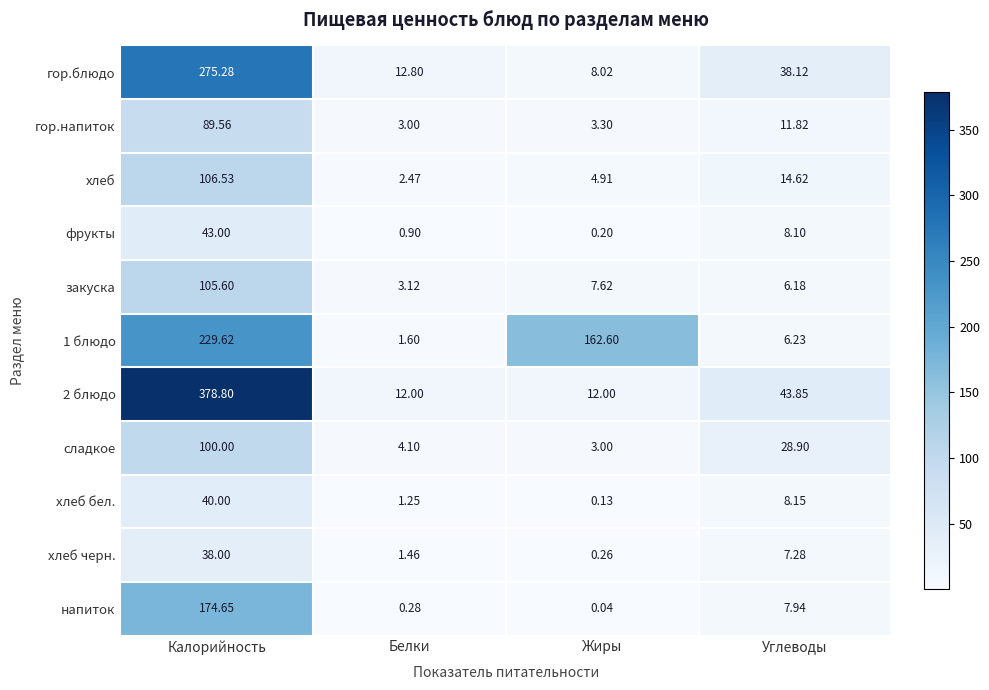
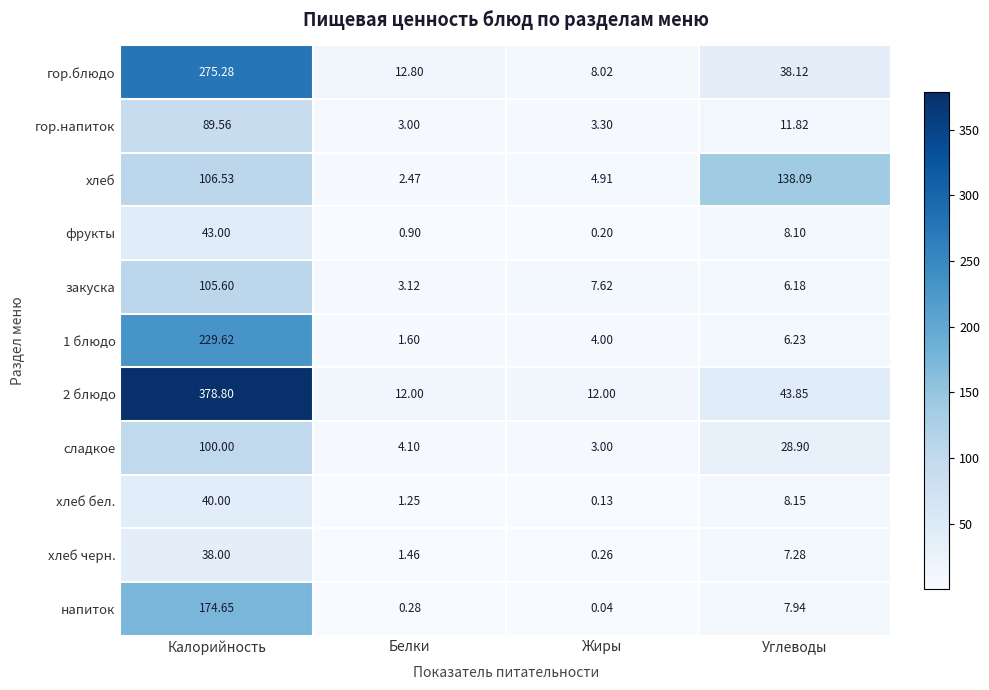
хлеб, Углеводы: 14.62 -> 138.09
1 блюдо, Жиры: 162.60 -> 4.00
